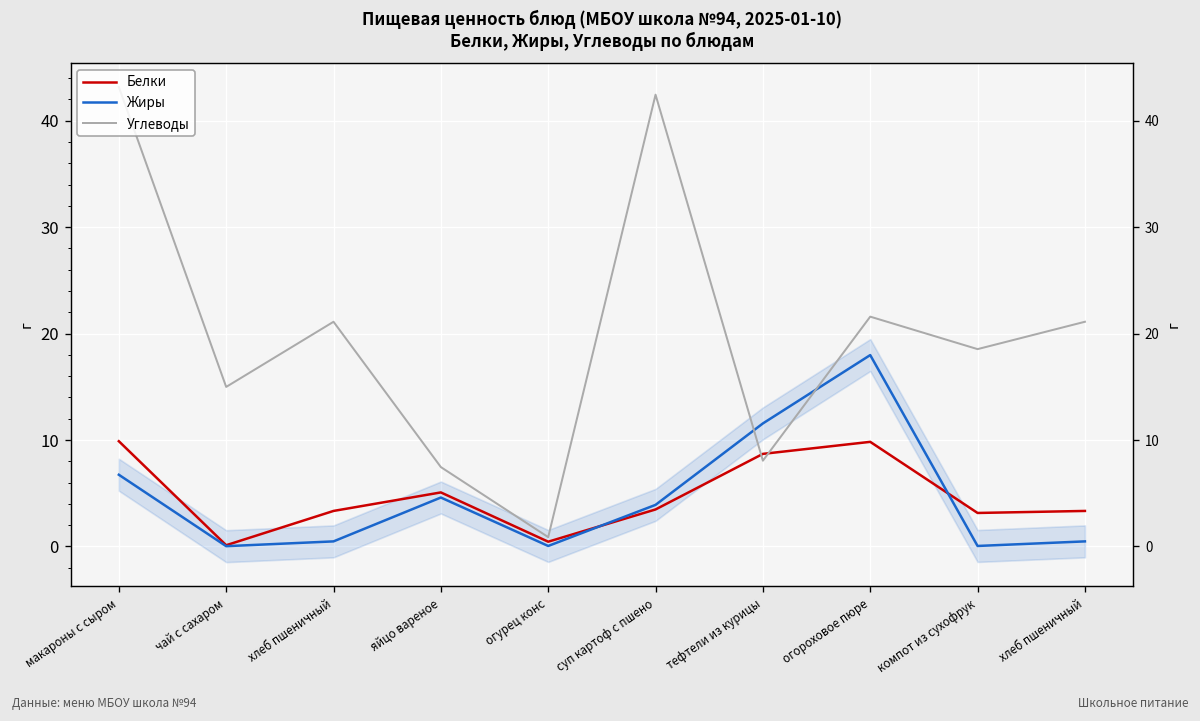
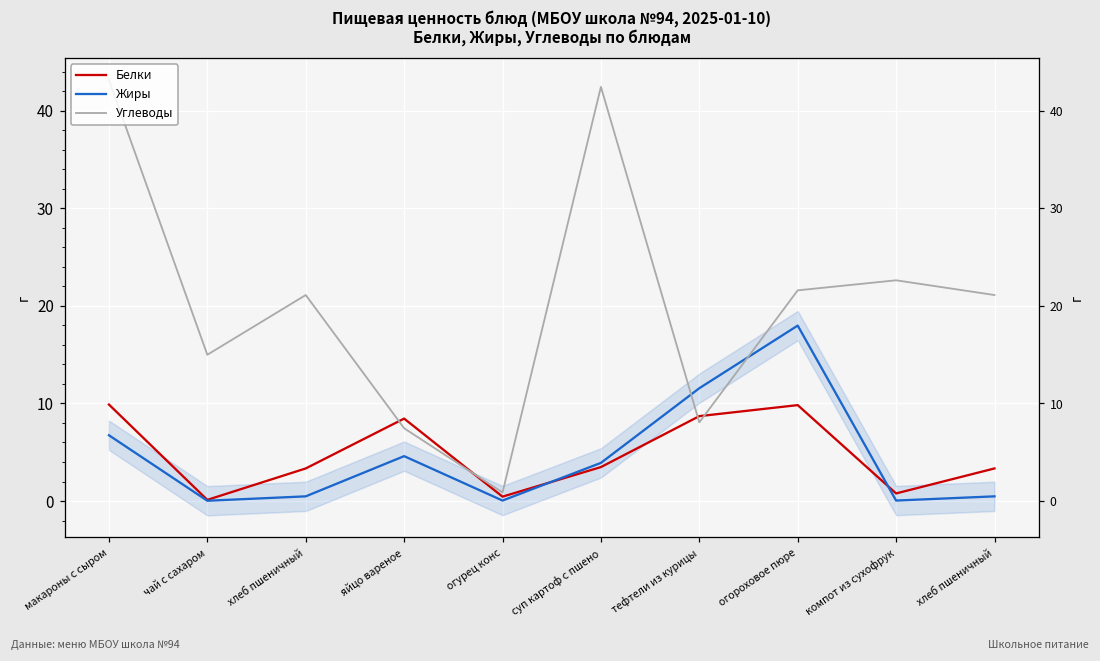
Белки, яйцо вареное: 5 -> 8
Белки, компот из сухофрук: 3 -> 1
Углеводы, компот из сухофрук: 19 -> 23
